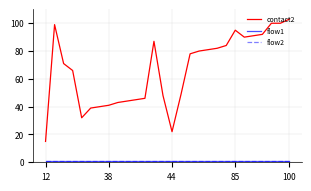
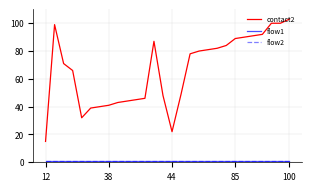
contact2, 85: 95 -> 89
